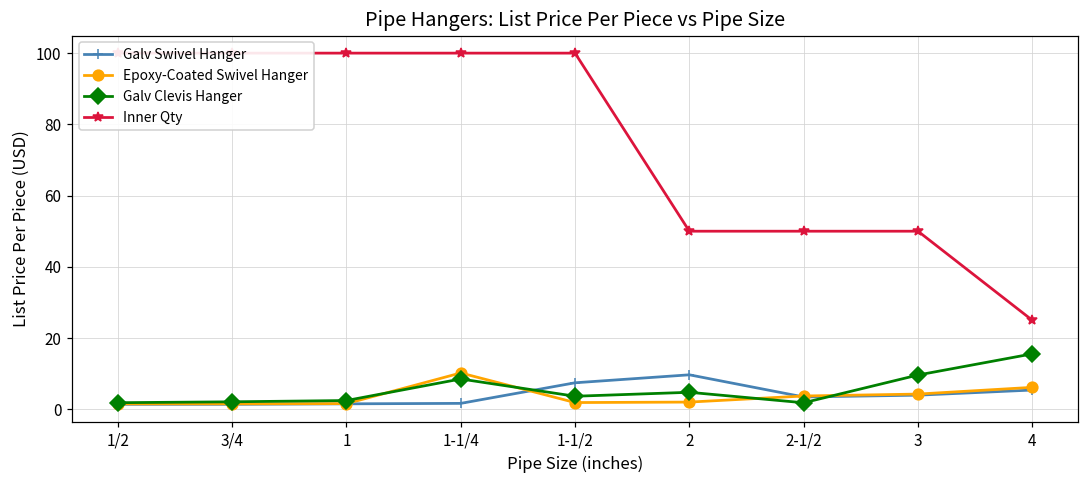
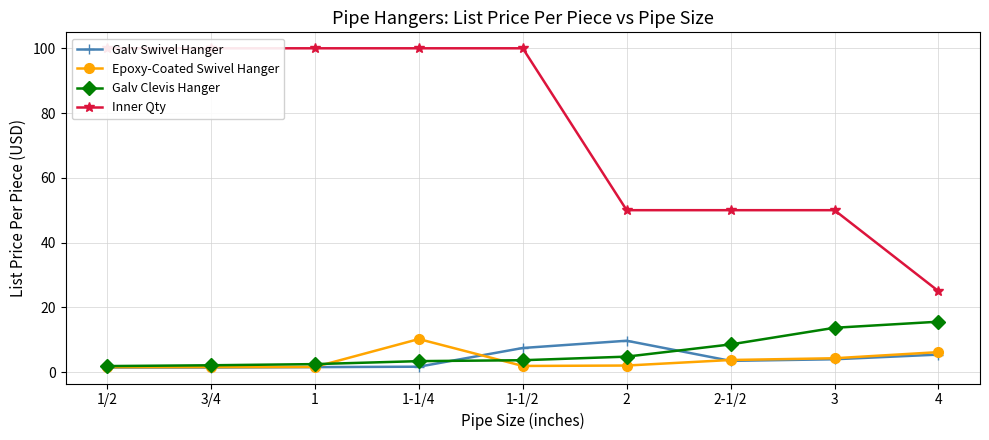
Galv Clevis Hanger, 1-1/4: 9 -> 3
Galv Clevis Hanger, 2-1/2: 2 -> 9
Galv Clevis Hanger, 3: 10 -> 14
